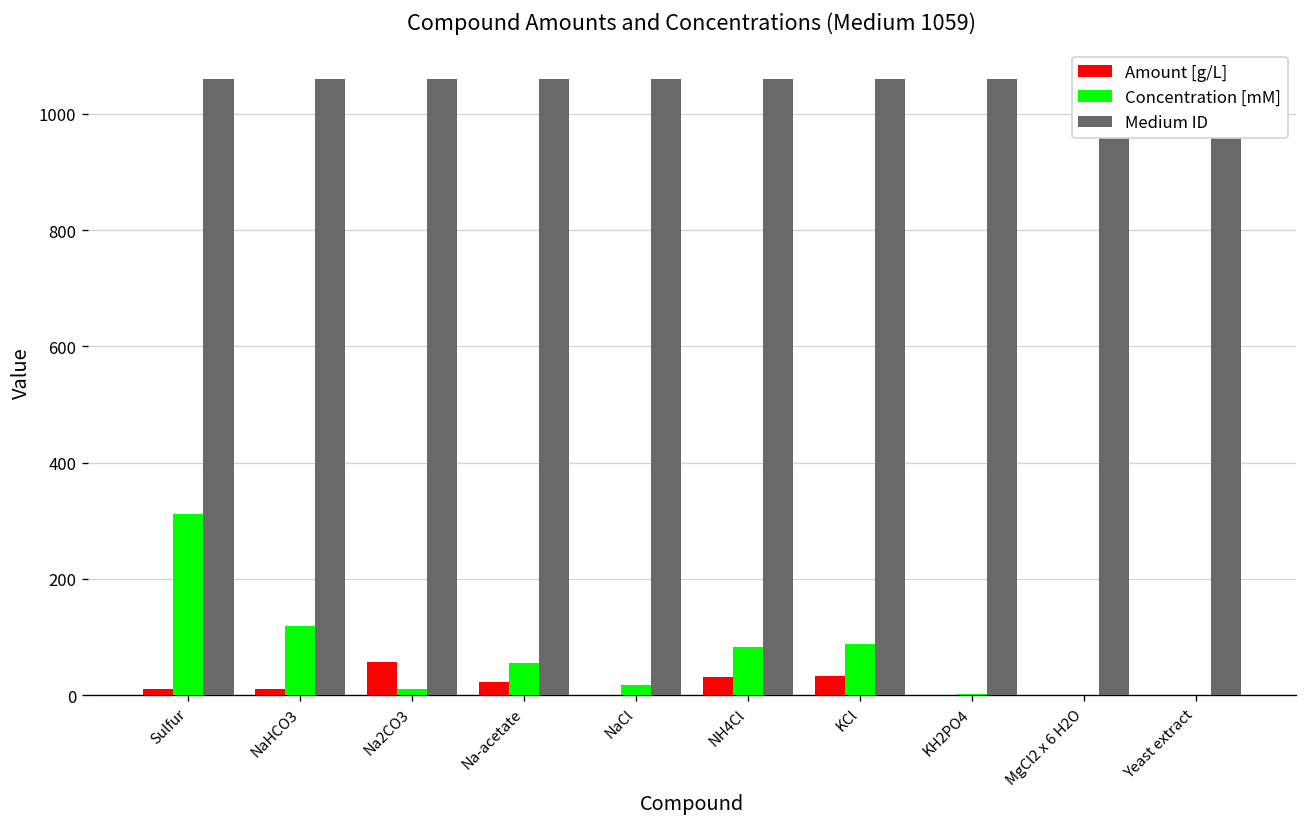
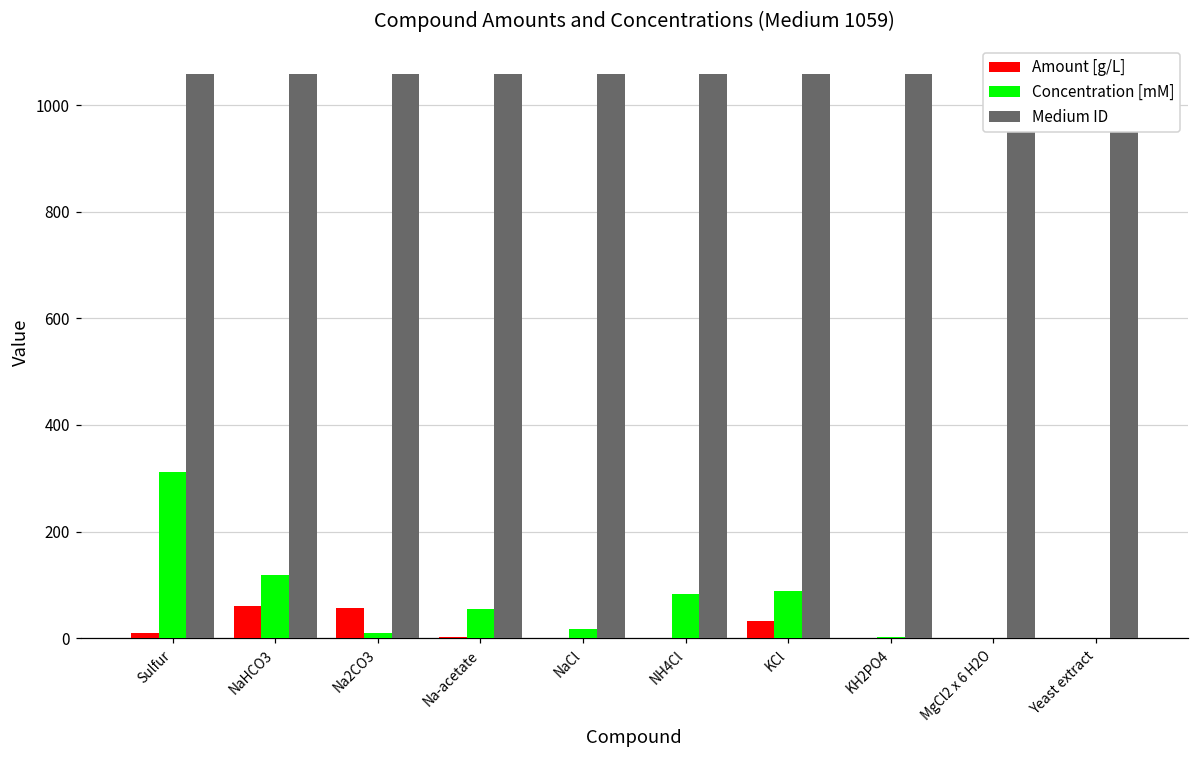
Amount [g/L], NaHCO3: 10 -> 60
Amount [g/L], Na-acetate: 20 -> 0
Amount [g/L], NH4Cl: 30 -> 0
